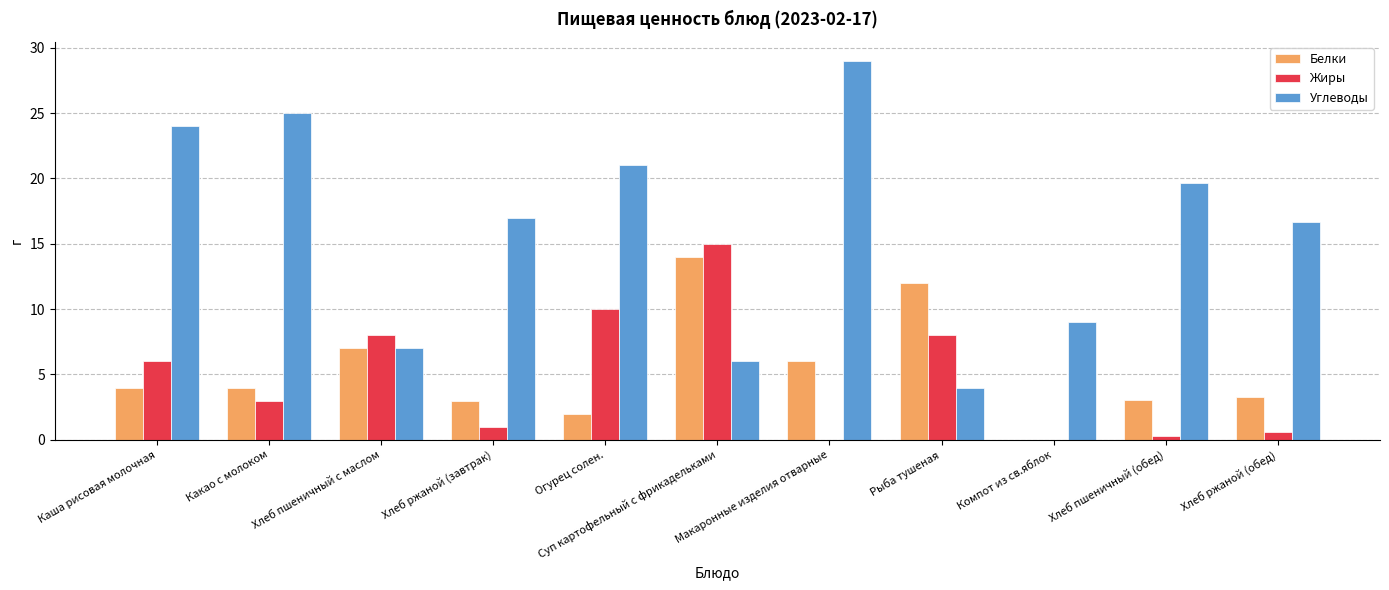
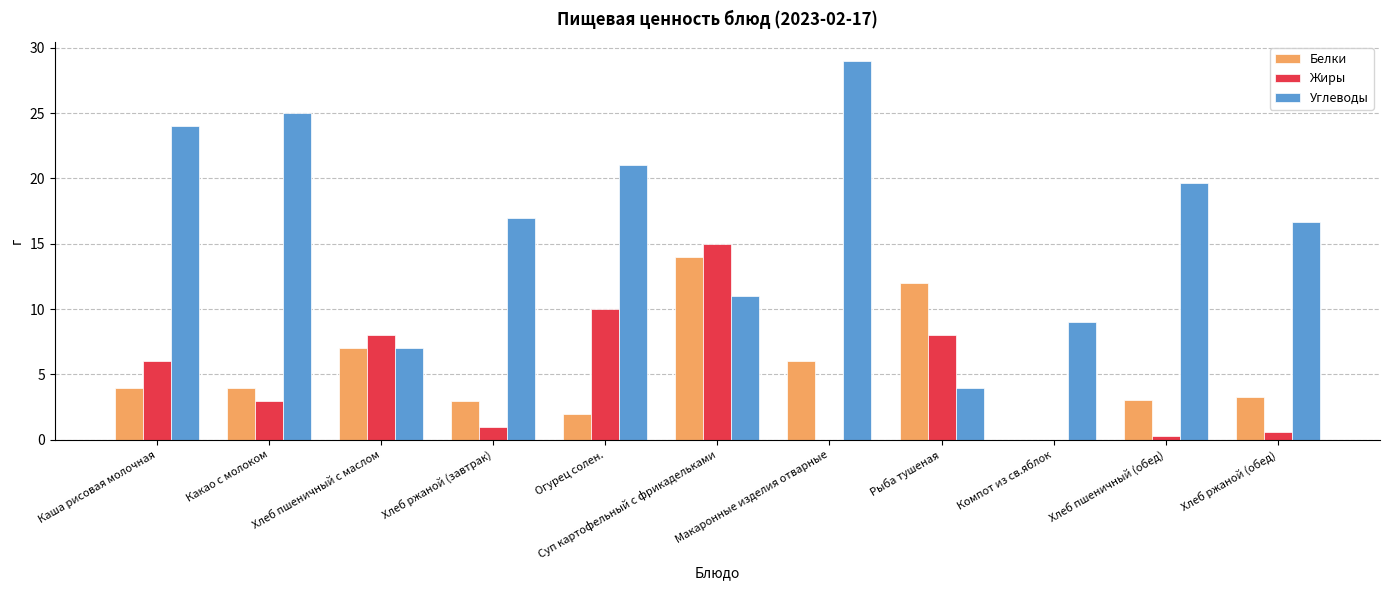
Углеводы, Суп картофельный с фрикадельками: 6 -> 11
